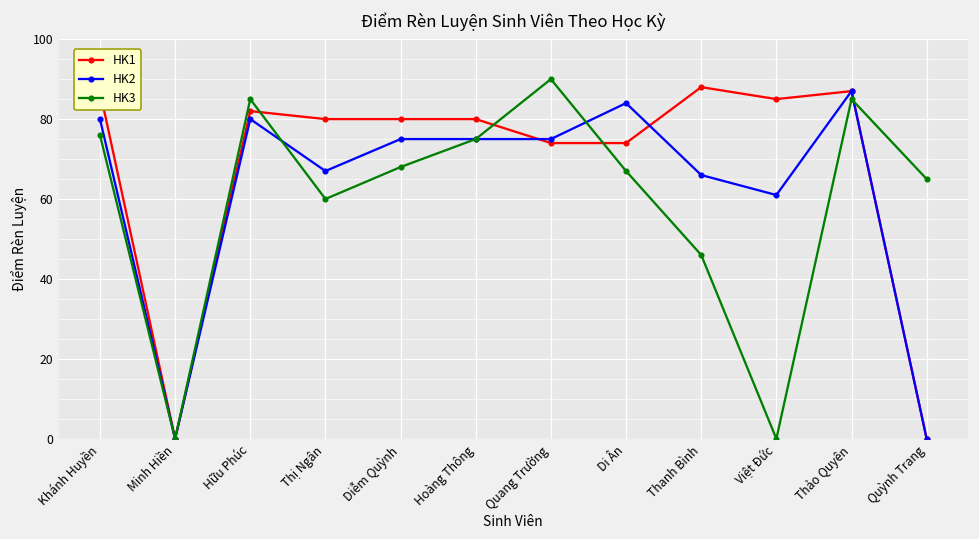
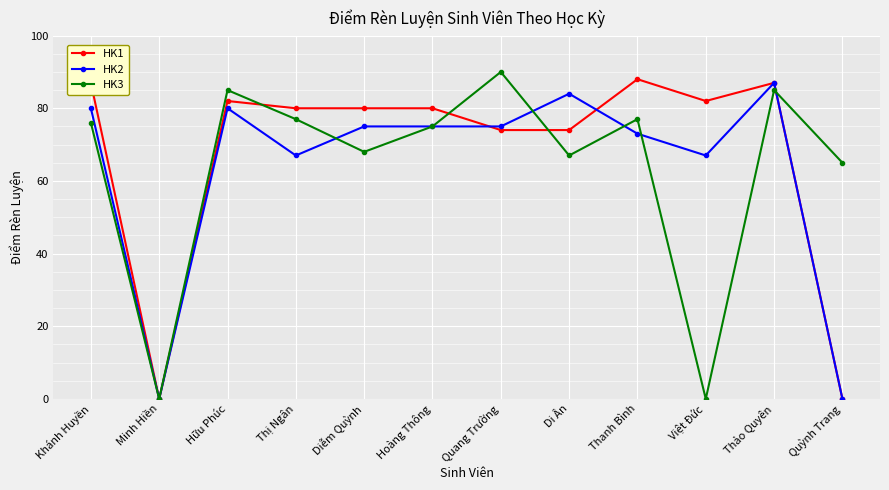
HK3, Thị Ngân: 60 -> 77
HK2, Thanh Bình: 66 -> 73
HK3, Thanh Bình: 46 -> 77
HK1, Việt Đức: 85 -> 82
HK2, Việt Đức: 61 -> 67
